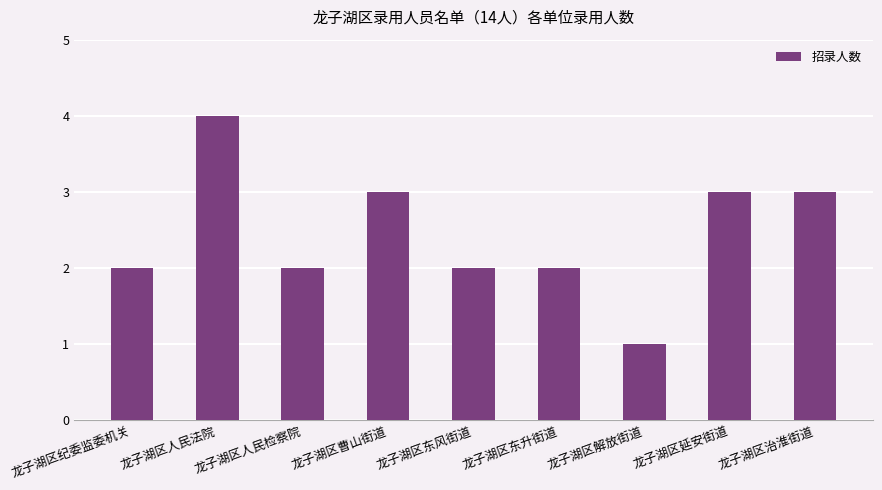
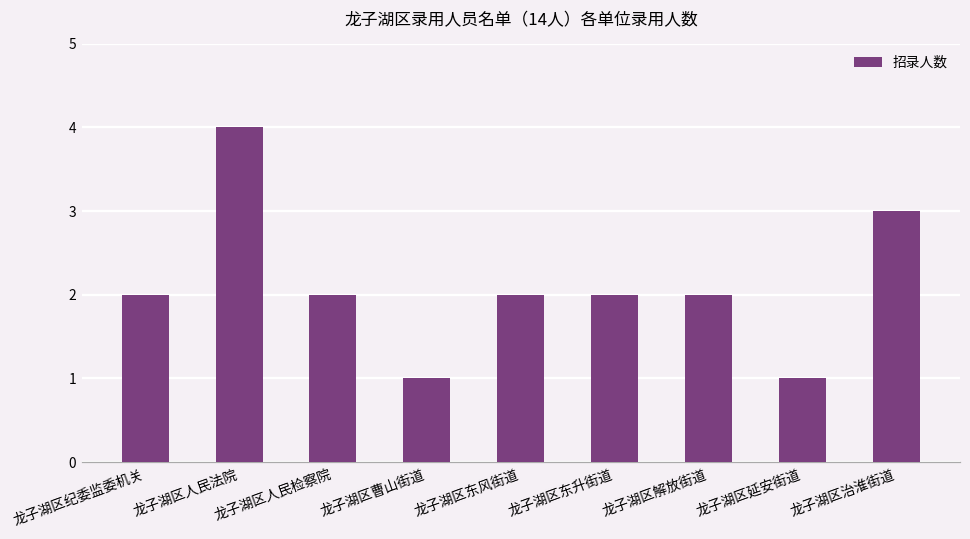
龙子湖区曹山街道: 3 -> 1
龙子湖区解放街道: 1 -> 2
龙子湖区延安街道: 3 -> 1
